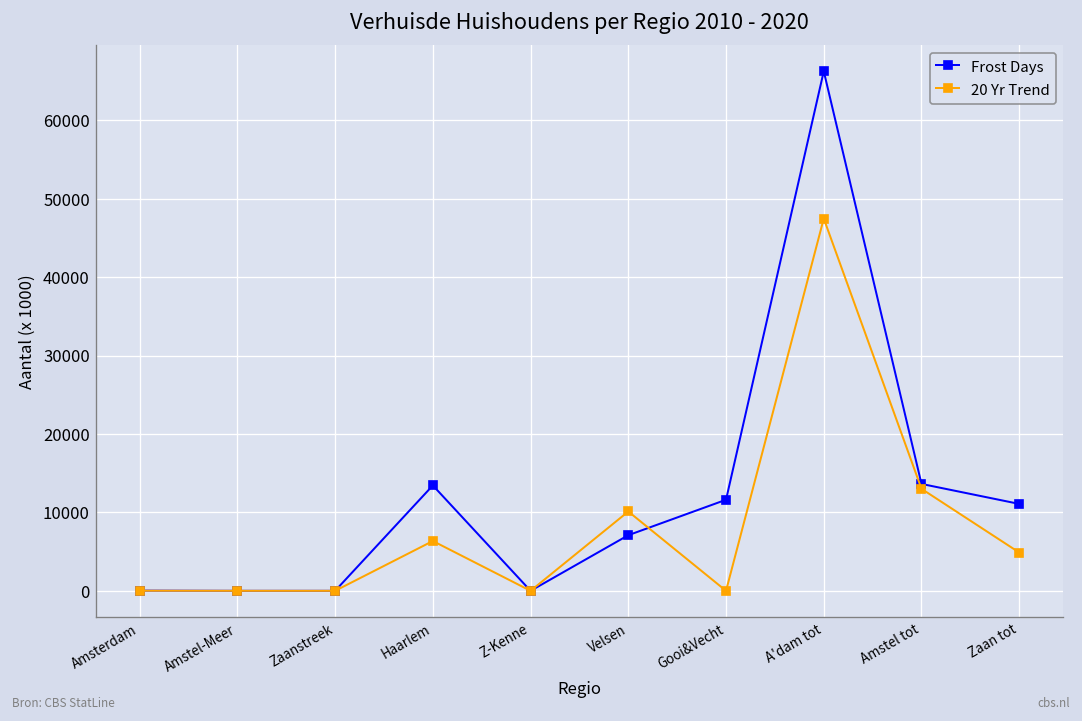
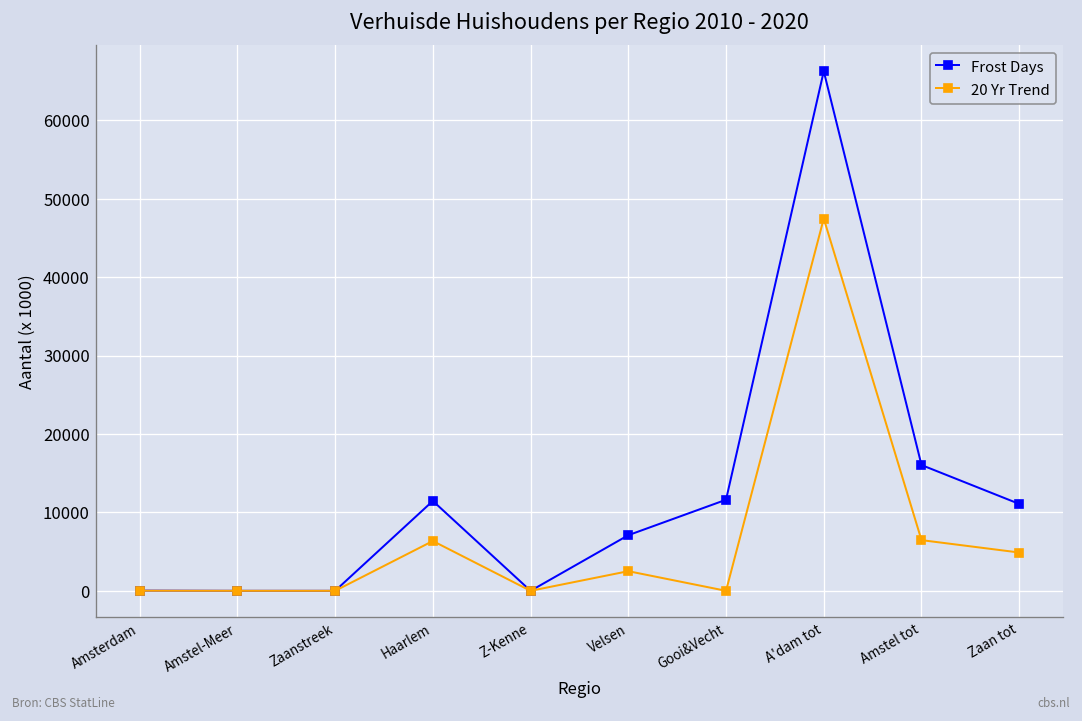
Frost Days, Haarlem: 13000 -> 11000
20 Yr Trend, Velsen: 10000 -> 3000
Frost Days, Amstel tot: 14000 -> 16000
20 Yr Trend, Amstel tot: 13000 -> 6000
